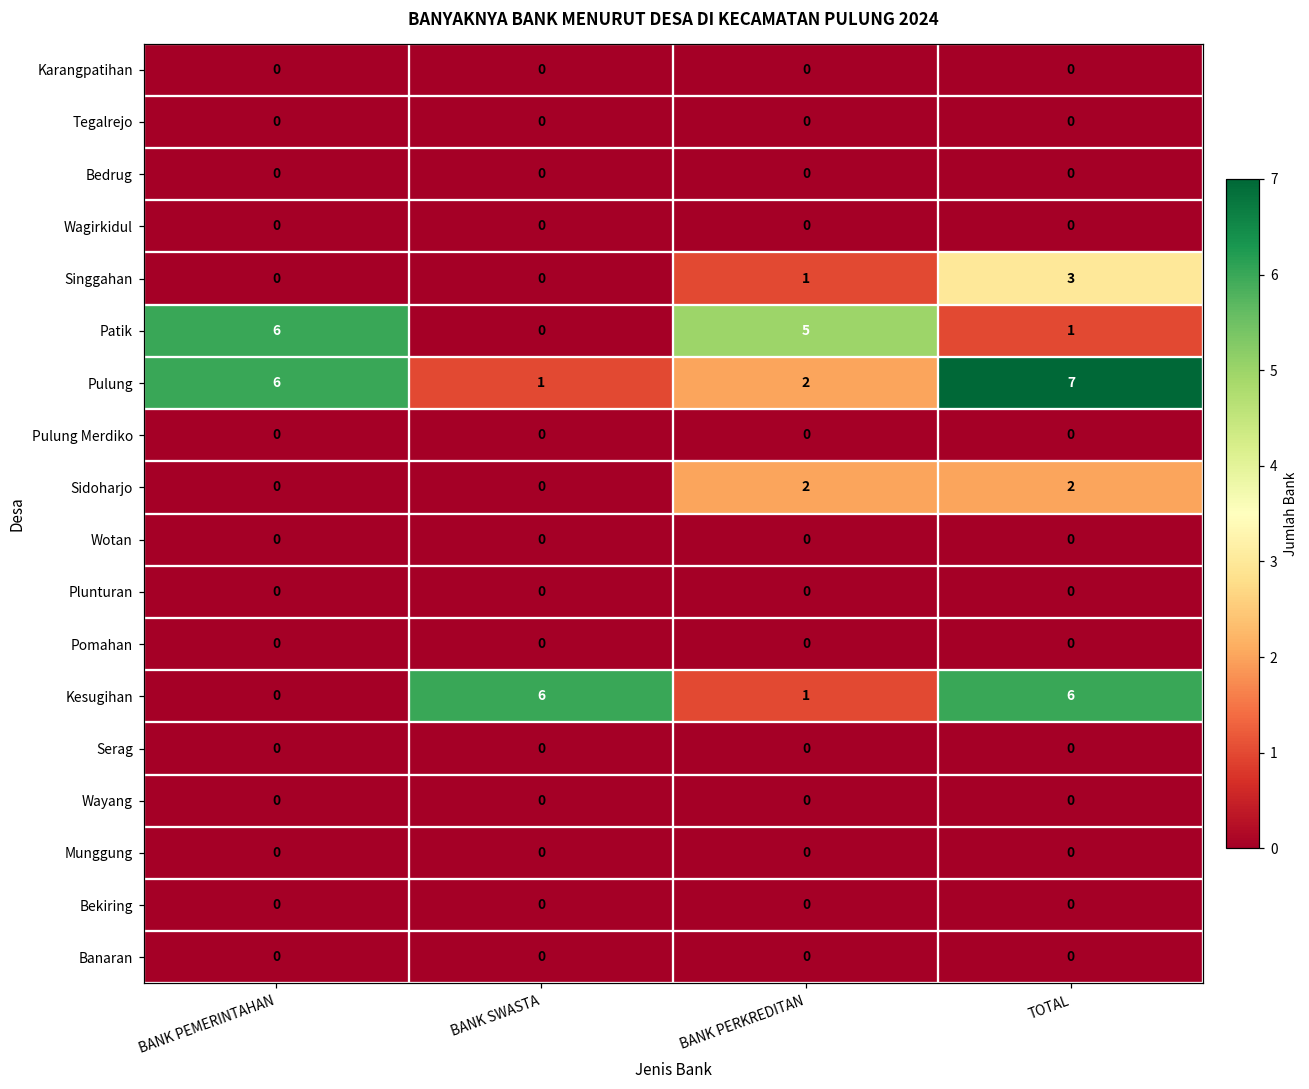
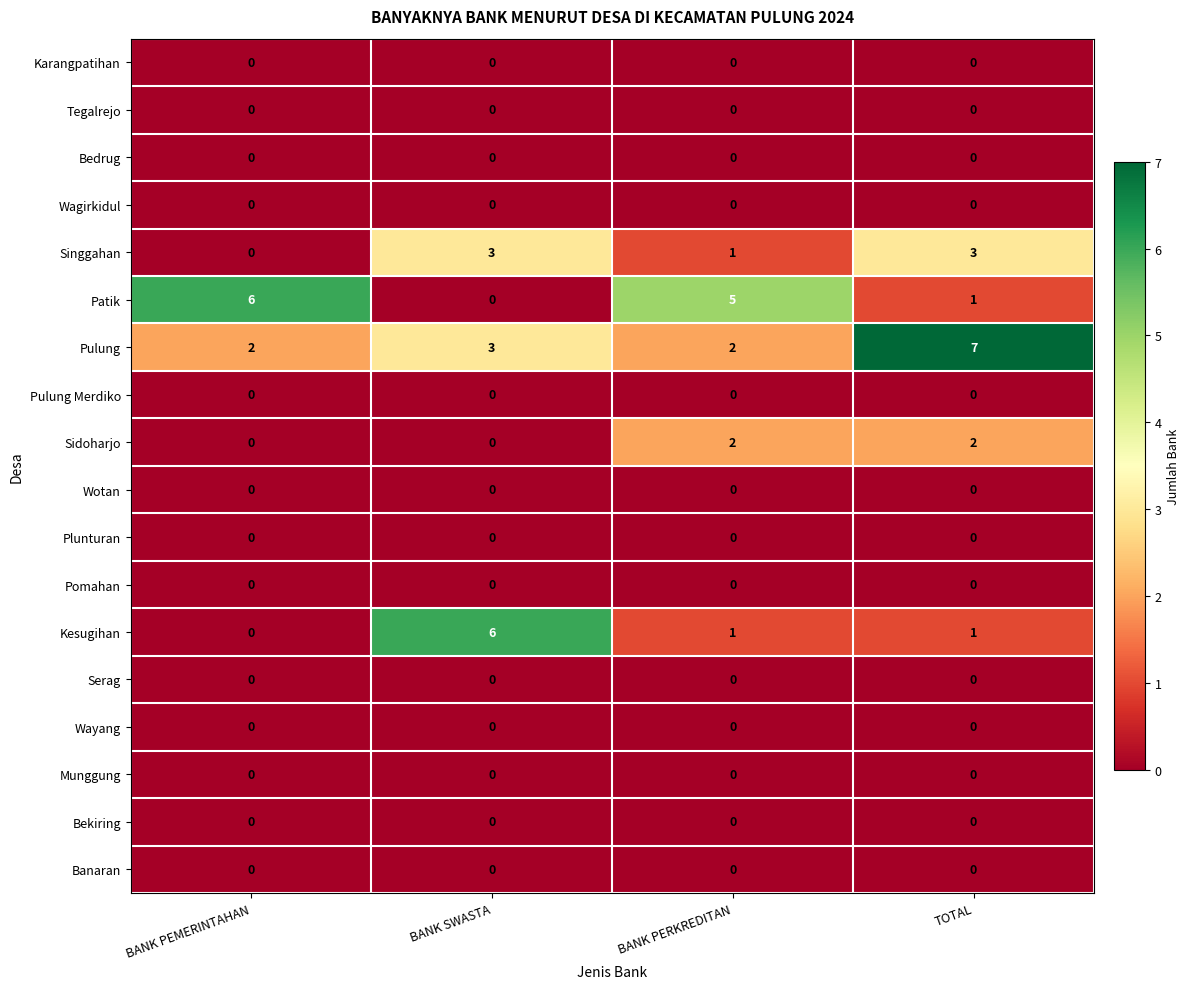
Singgahan, BANK SWASTA: 0 -> 3
Pulung, BANK PEMERINTAHAN: 6 -> 2
Pulung, BANK SWASTA: 1 -> 3
Kesugihan, TOTAL: 6 -> 1
